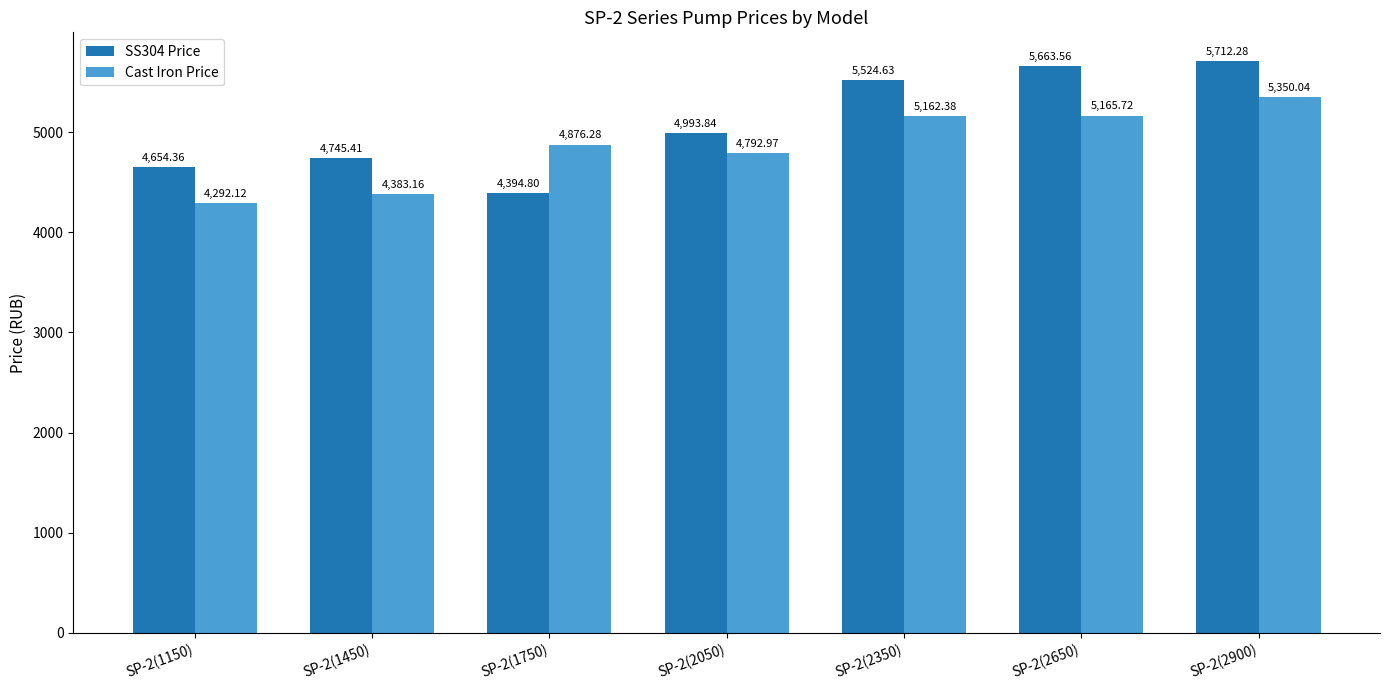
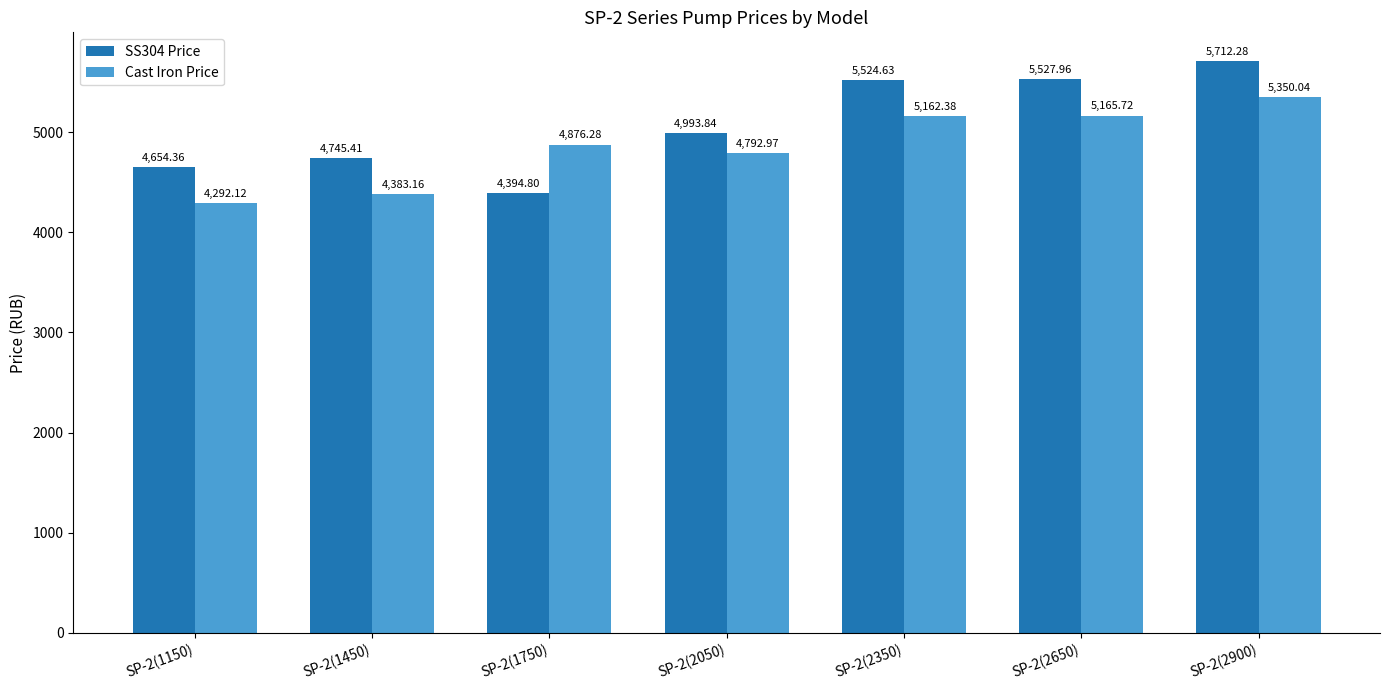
SS304 Price, SP-2(2650): 5,663.56 -> 5,527.96
